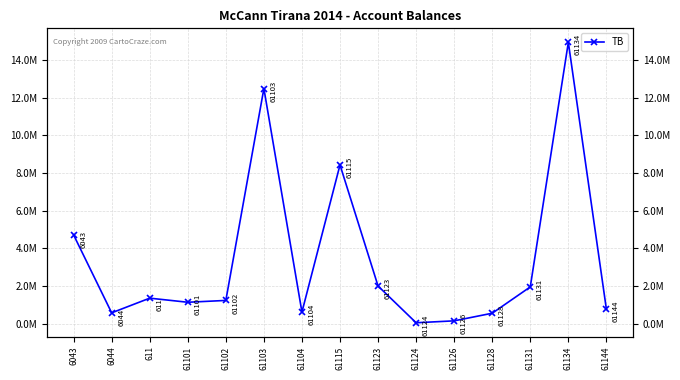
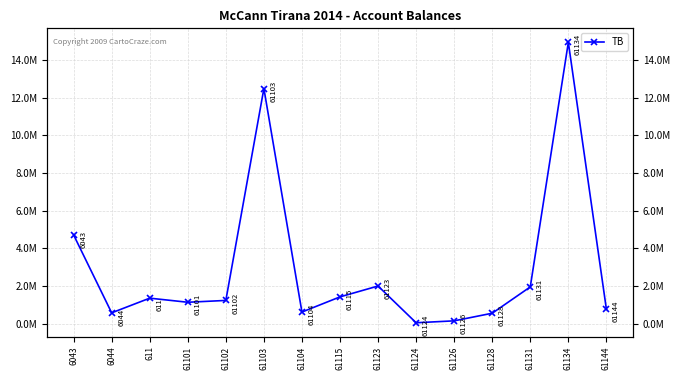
61115: 8400000 -> 1400000
